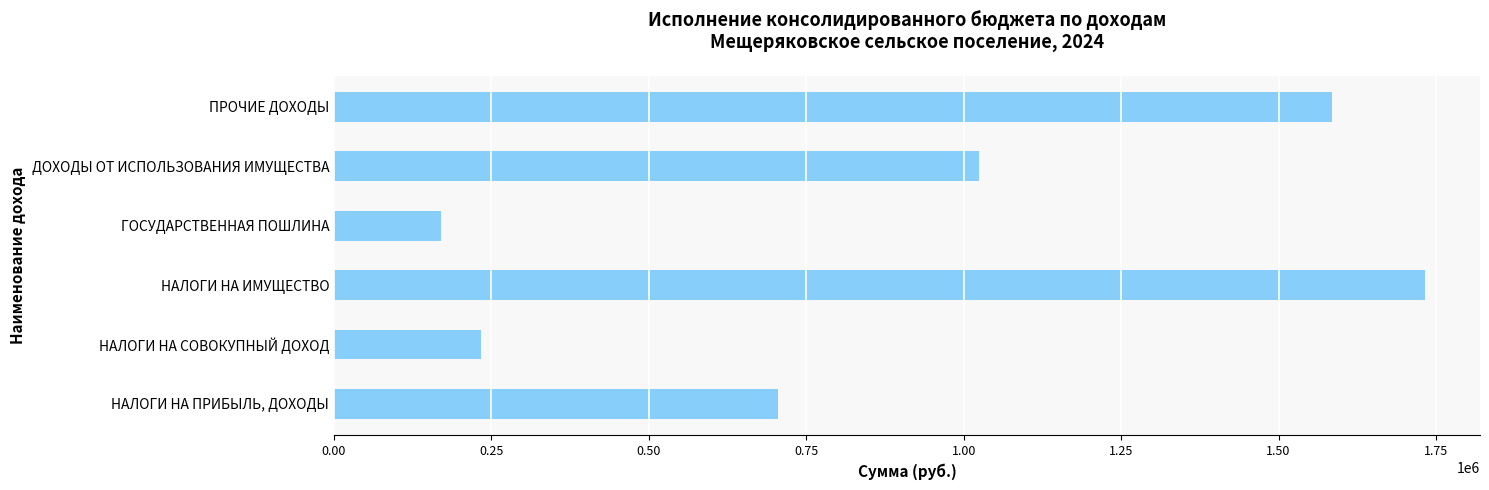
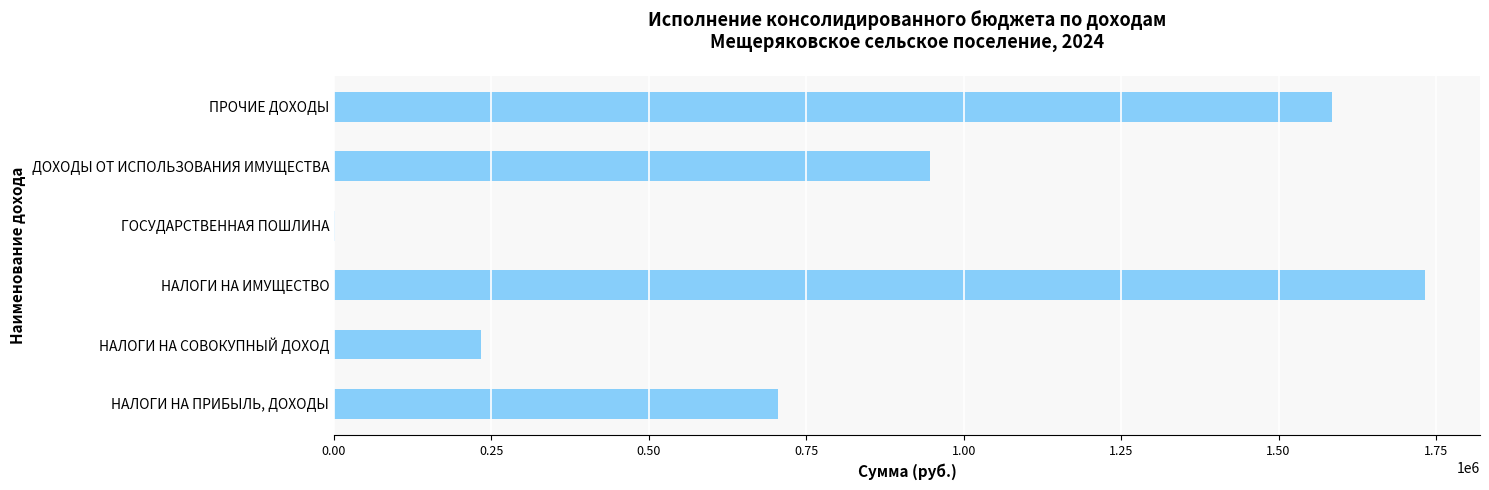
ДОХОДЫ ОТ ИСПОЛЬЗОВАНИЯ ИМУЩЕСТВА: 1020000 -> 950000
ГОСУДАРСТВЕННАЯ ПОШЛИНА: 170000 -> 0
